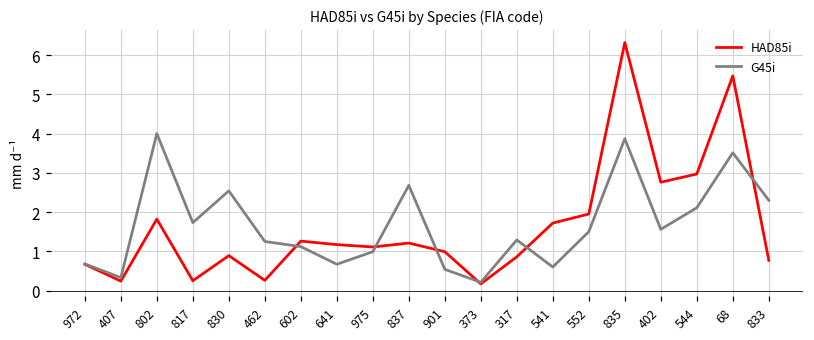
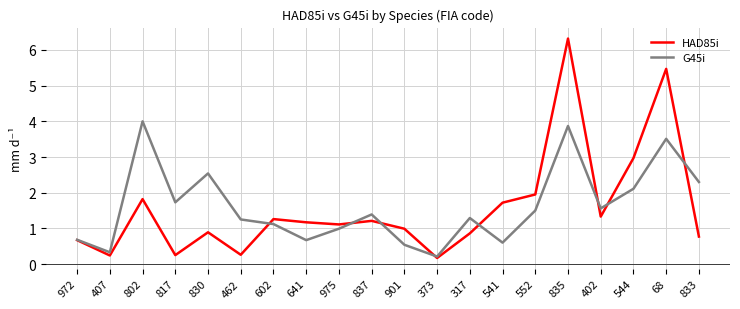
G45i, 837: 2.7 -> 1.4
HAD85i, 402: 2.8 -> 1.3
